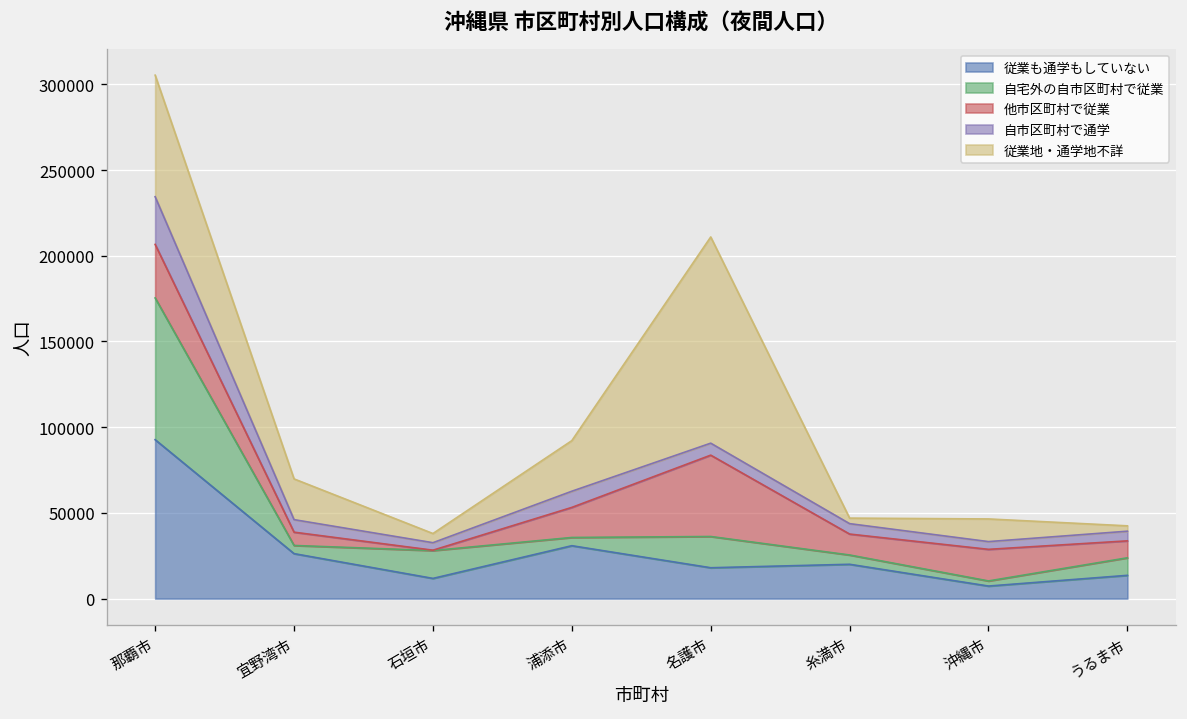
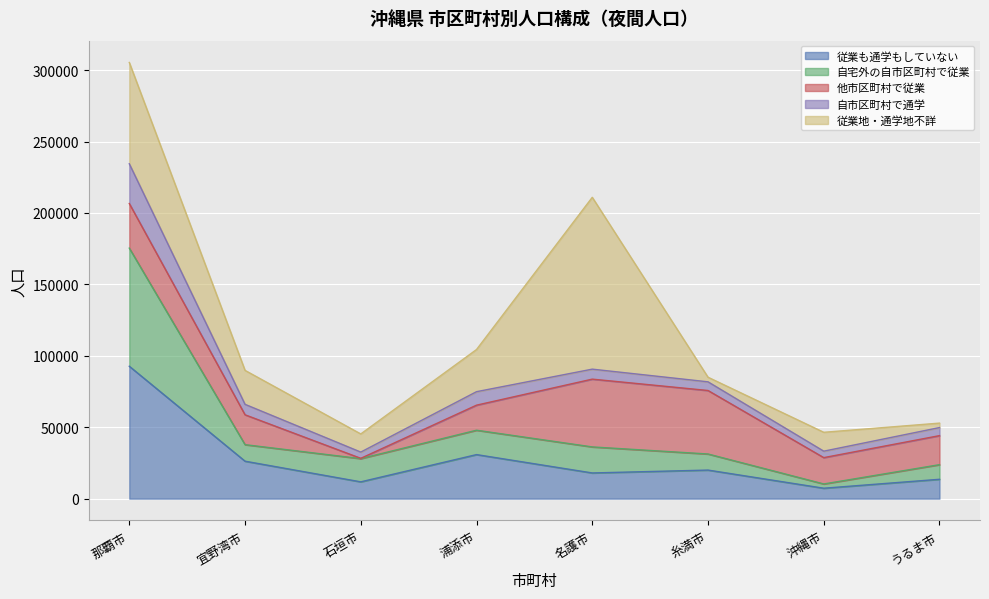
自宅外の自市区町村で従業, 宜野湾市: 5000 -> 12000
他市区町村で従業, 宜野湾市: 8000 -> 21000
従業地・通学地不詳, 石垣市: 5000 -> 13000
自宅外の自市区町村で従業, 浦添市: 5000 -> 17000
自宅外の自市区町村で従業, 糸満市: 5000 -> 11000
他市区町村で従業, 糸満市: 12000 -> 44000
他市区町村で従業, うるま市: 10000 -> 20000
